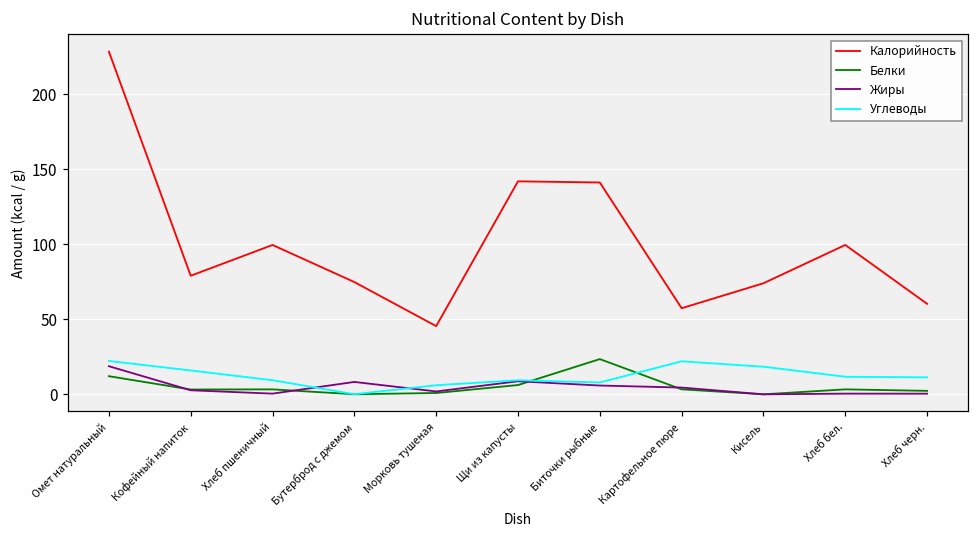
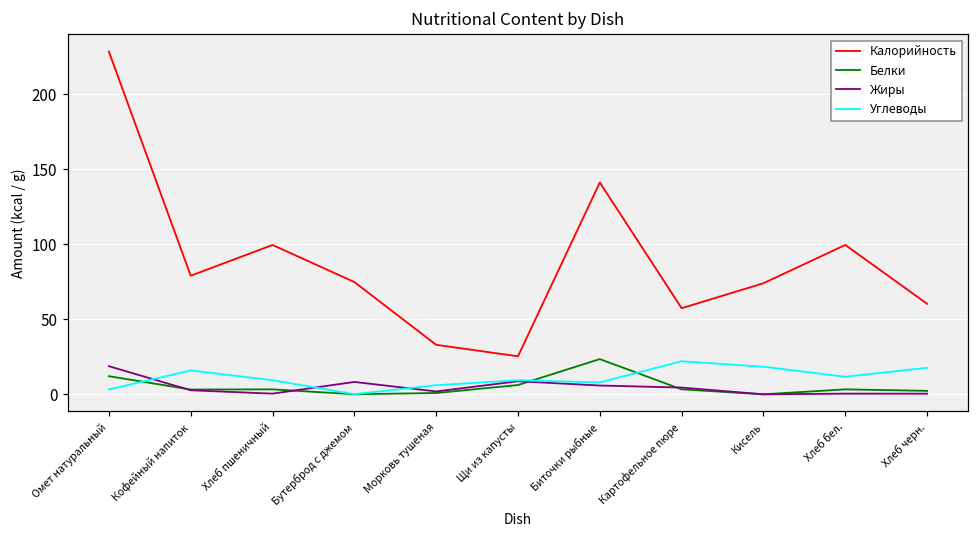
Углеводы, Омет натуральный: 22 -> 3
Калорийность, Морковь тушеная: 45 -> 33
Калорийность, Щи из капусты: 142 -> 25
Углеводы, Хлеб черн.: 11 -> 18
